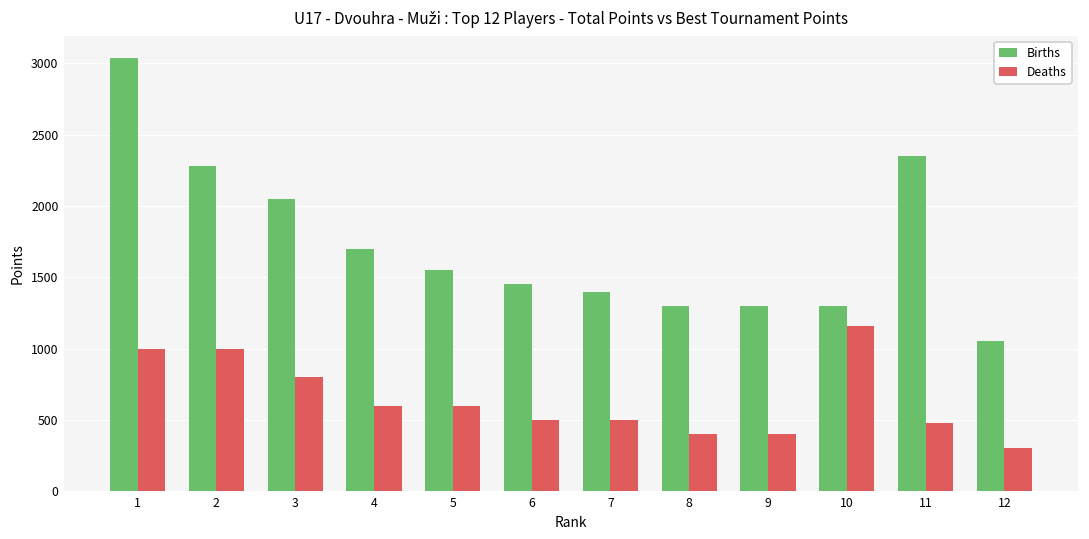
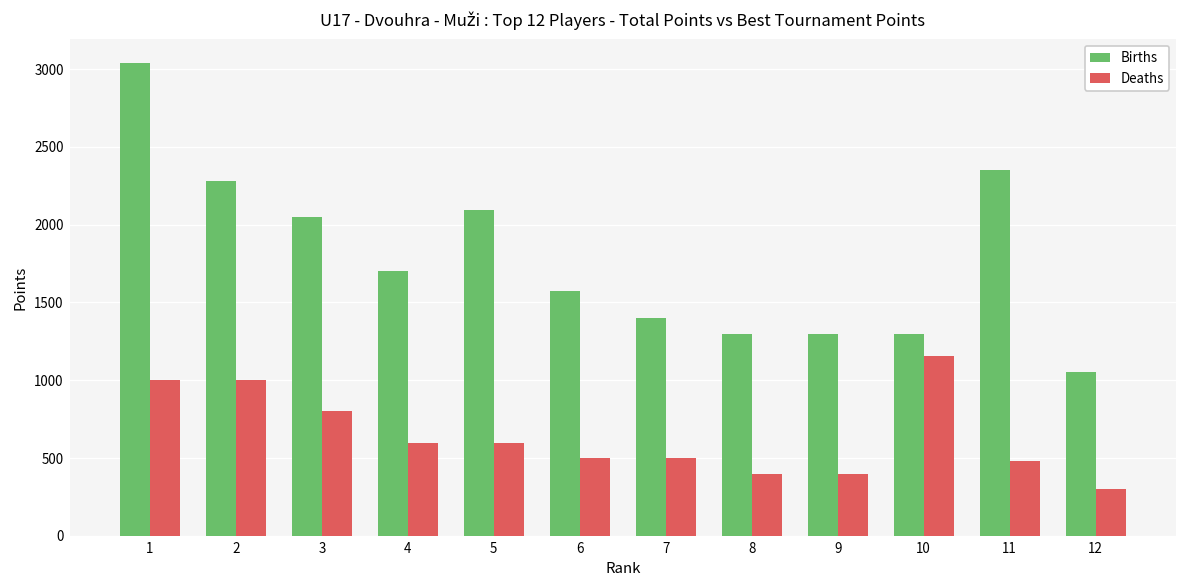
Births, 5: 1550 -> 2090
Births, 6: 1450 -> 1570
